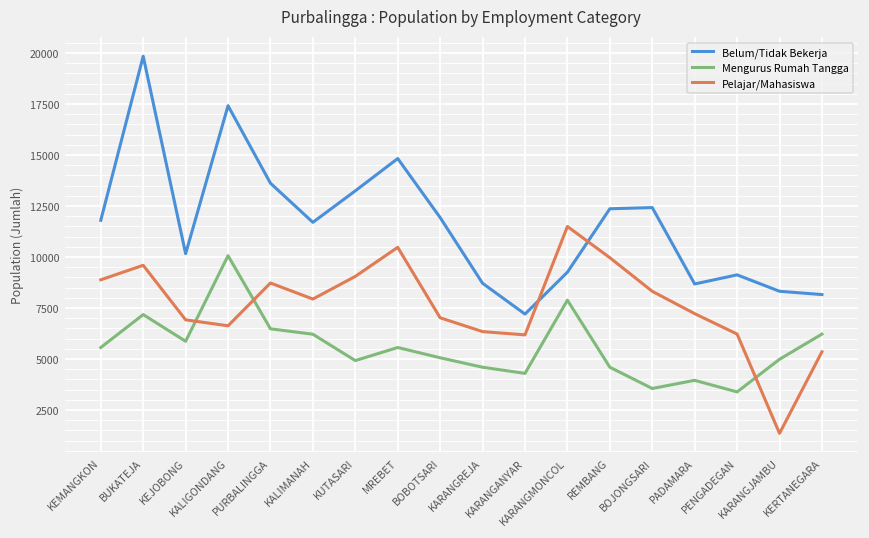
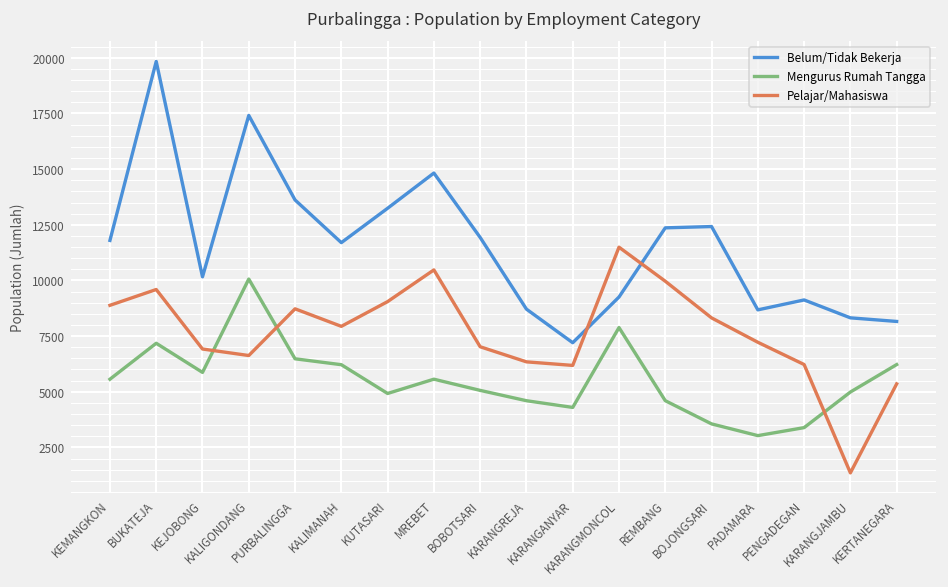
Mengurus Rumah Tangga, PADAMARA: 4000 -> 3000
